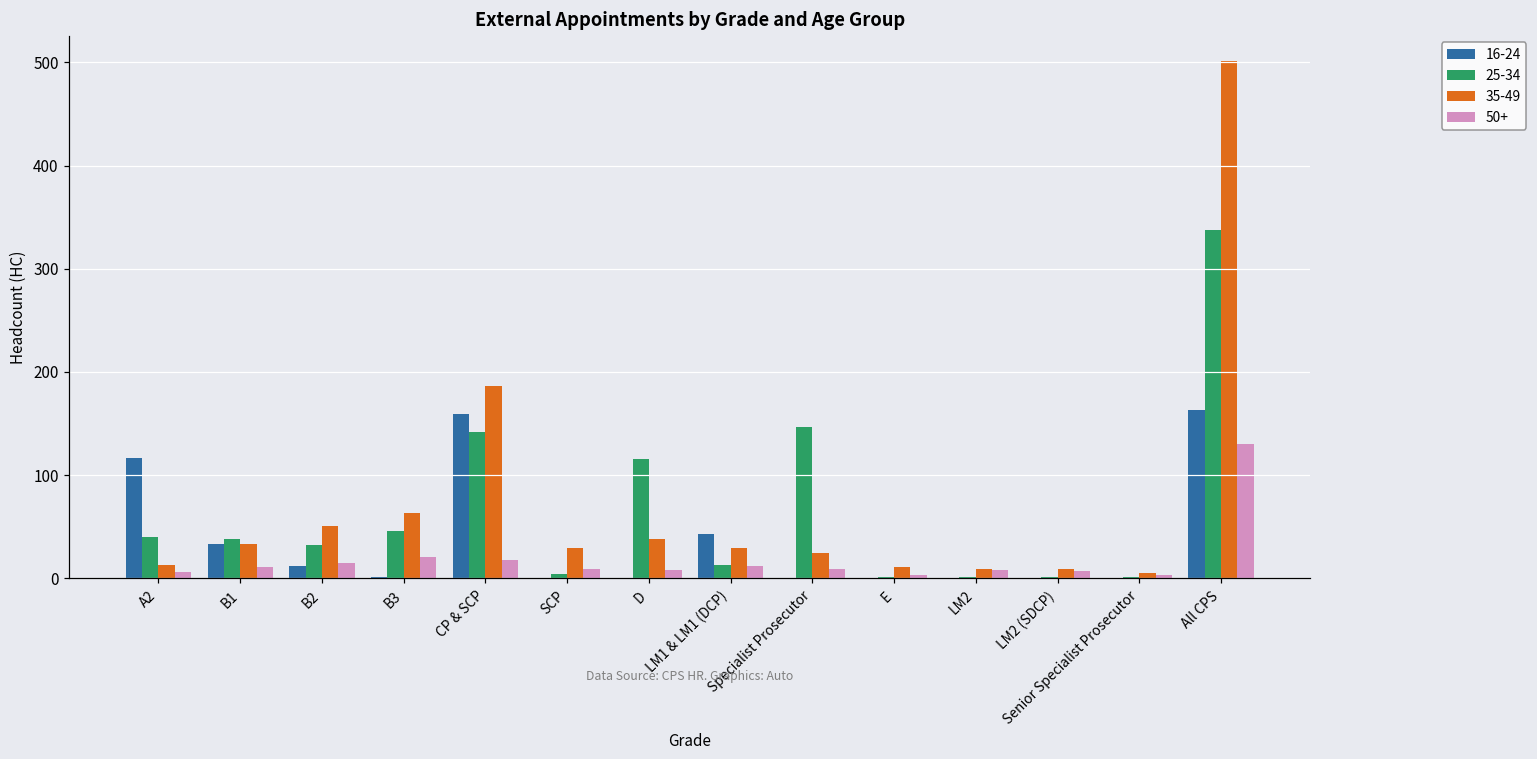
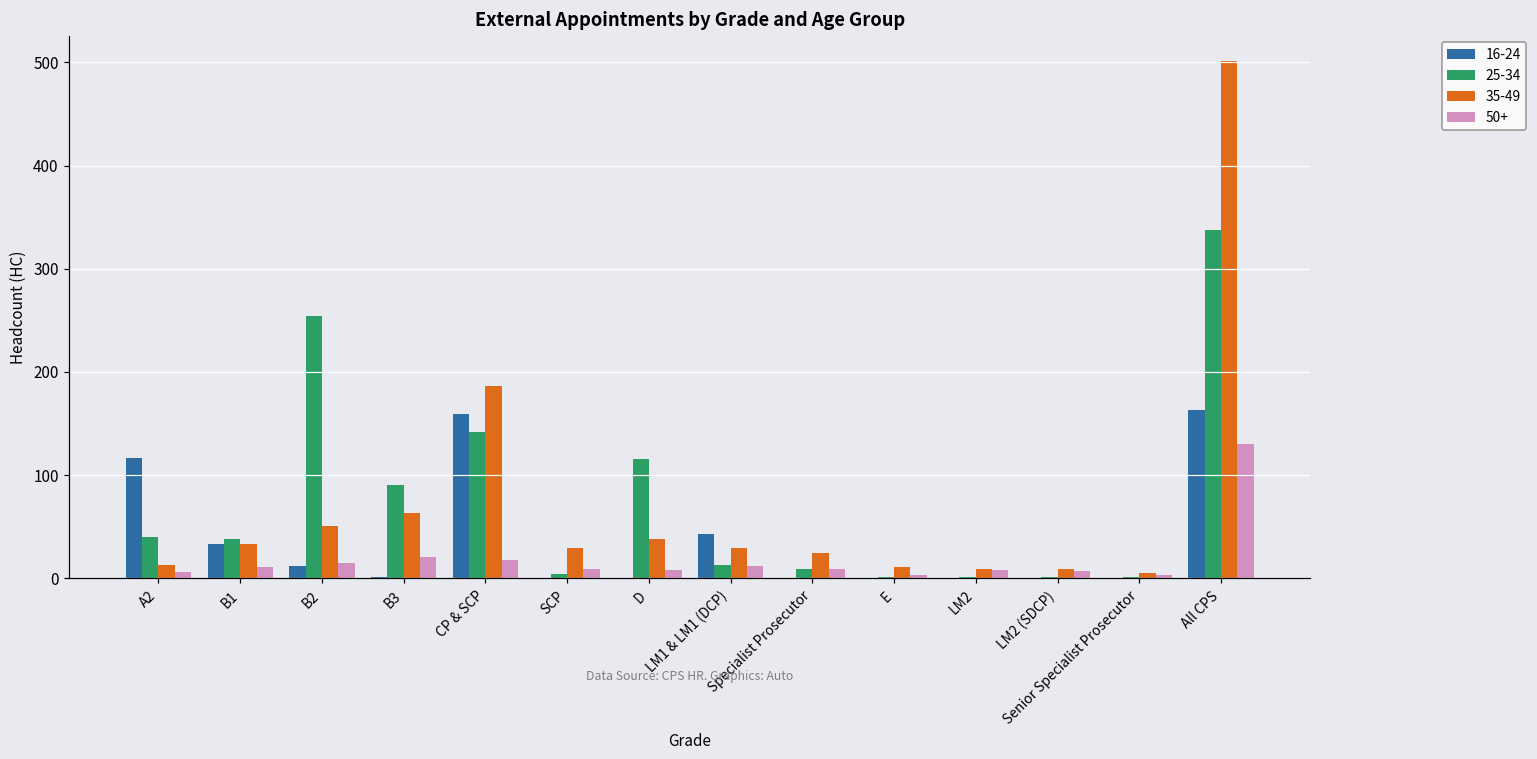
25-34, B2: 30 -> 250
25-34, B3: 50 -> 90
25-34, Specialist Prosecutor: 150 -> 10
